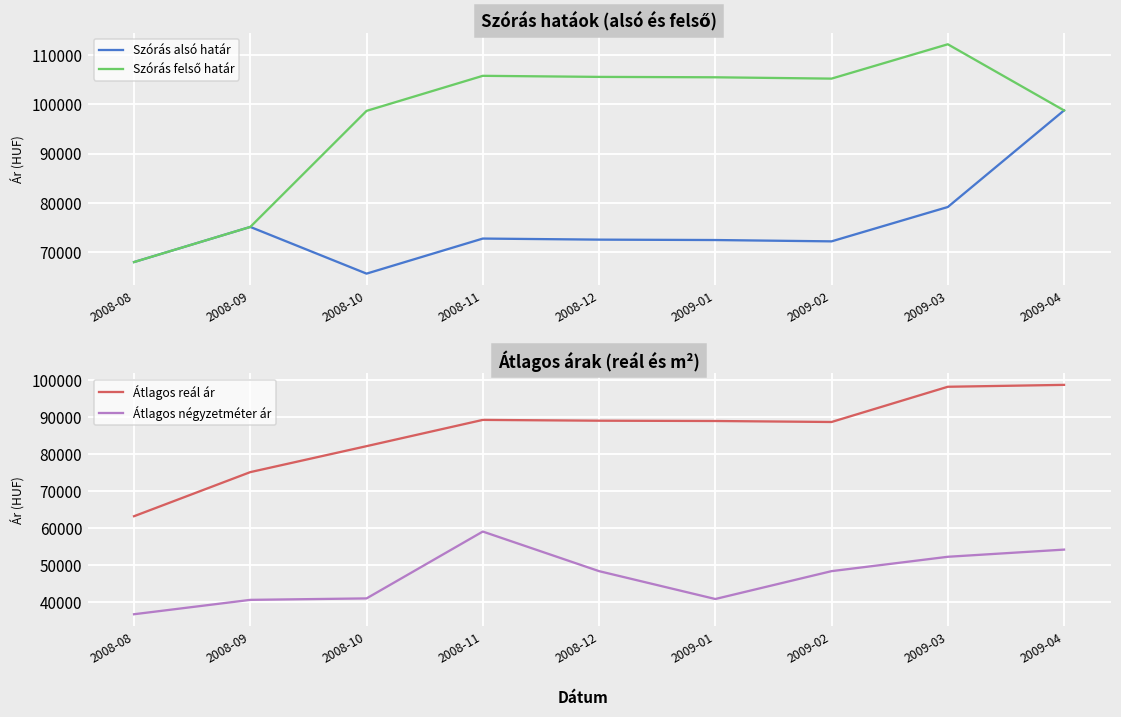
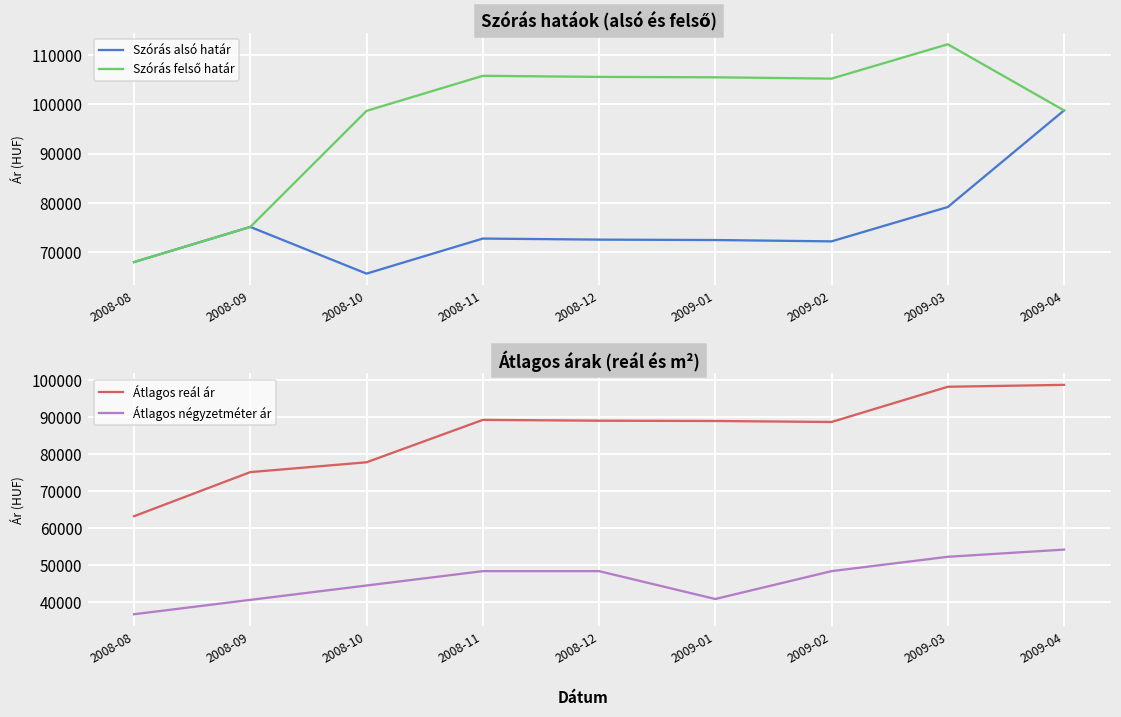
Átlagos árak (reál és m²), Átlagos reál ár, 2008-10: 82000 -> 78000
Átlagos árak (reál és m²), Átlagos négyzetméter ár, 2008-10: 41000 -> 44000
Átlagos árak (reál és m²), Átlagos négyzetméter ár, 2008-11: 59000 -> 48000
